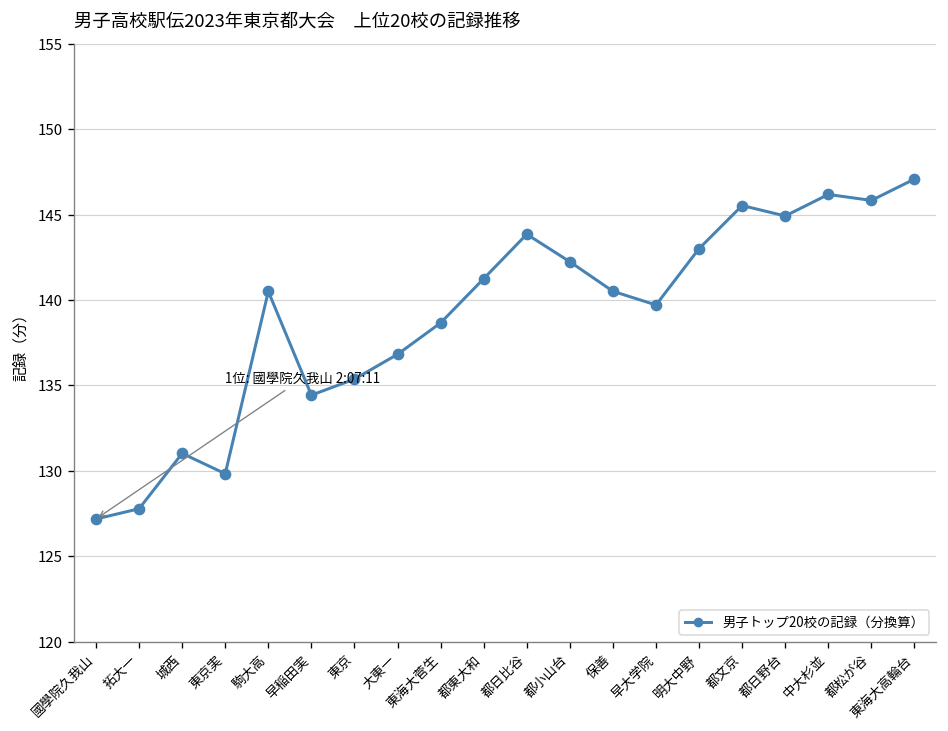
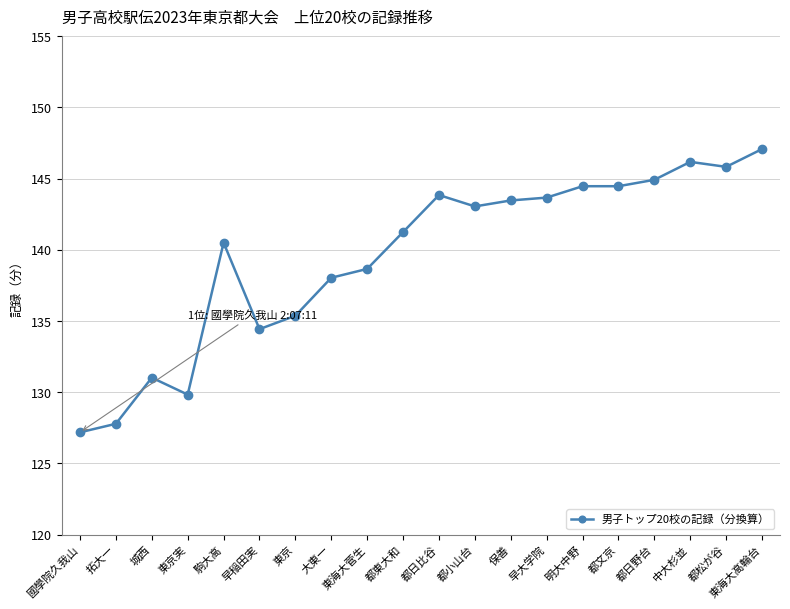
大東一: 136.8 -> 138.0
都小山台: 142.2 -> 143.1
保善: 140.5 -> 143.5
早大学院: 139.7 -> 143.7
明大中野: 143.0 -> 144.5
都文京: 145.5 -> 144.5
